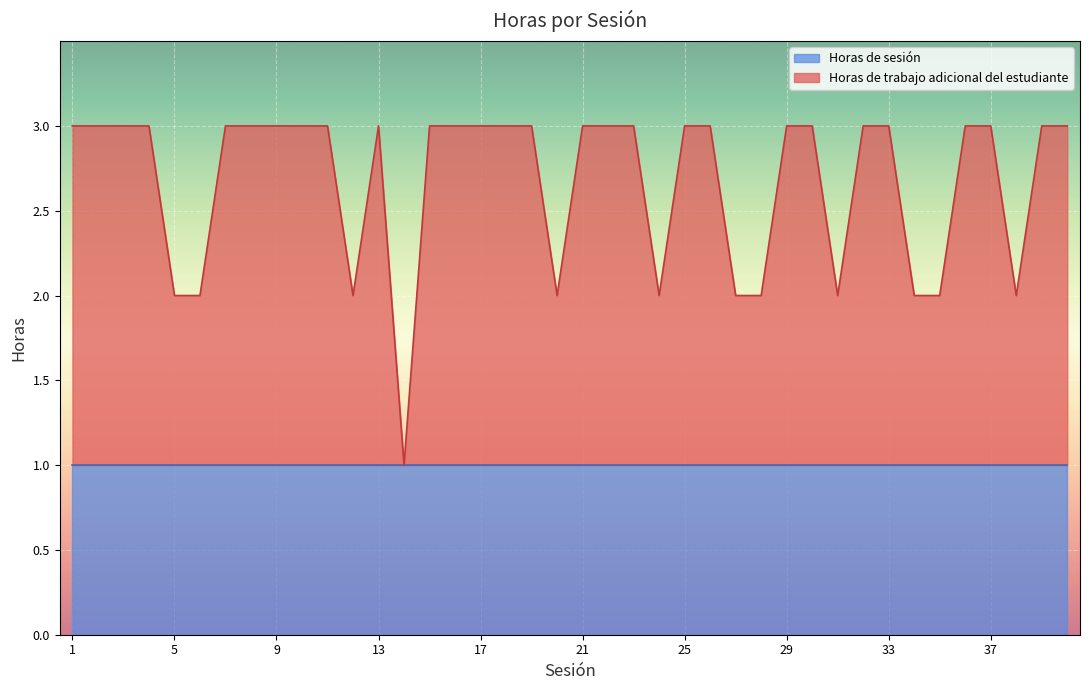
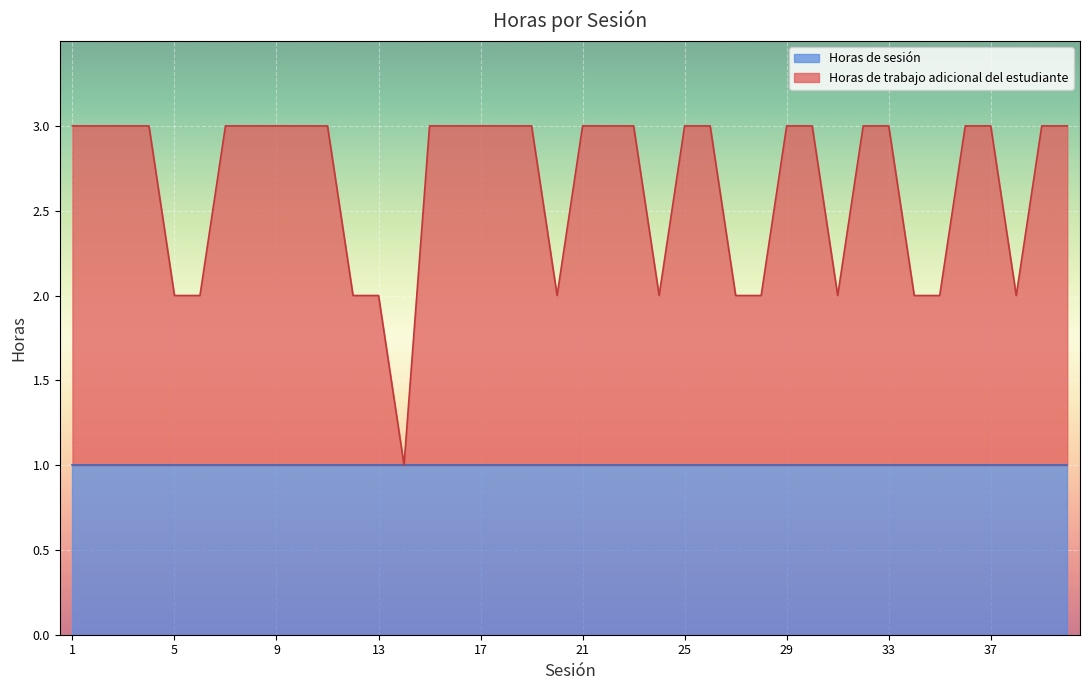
Horas de trabajo adicional del estudiante, 13: 3.00 -> 2.00
